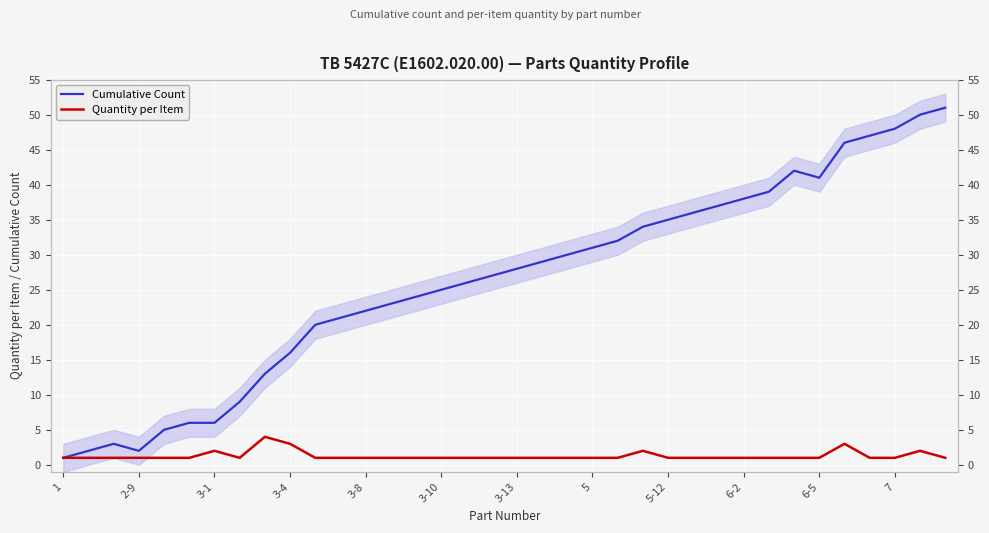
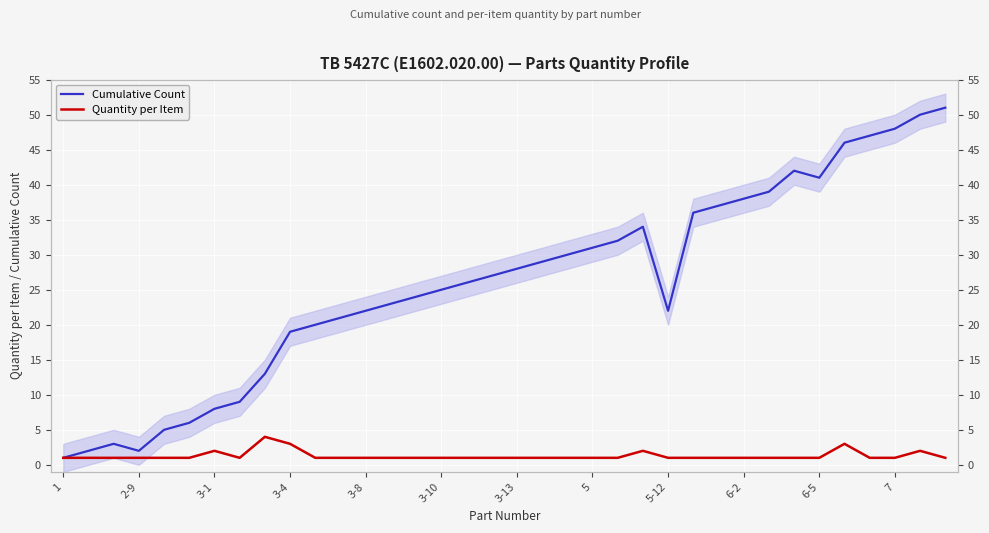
Cumulative Count, 3-1: 6 -> 8
Cumulative Count, 3-4: 16 -> 19
Cumulative Count, 5-12: 35 -> 22
